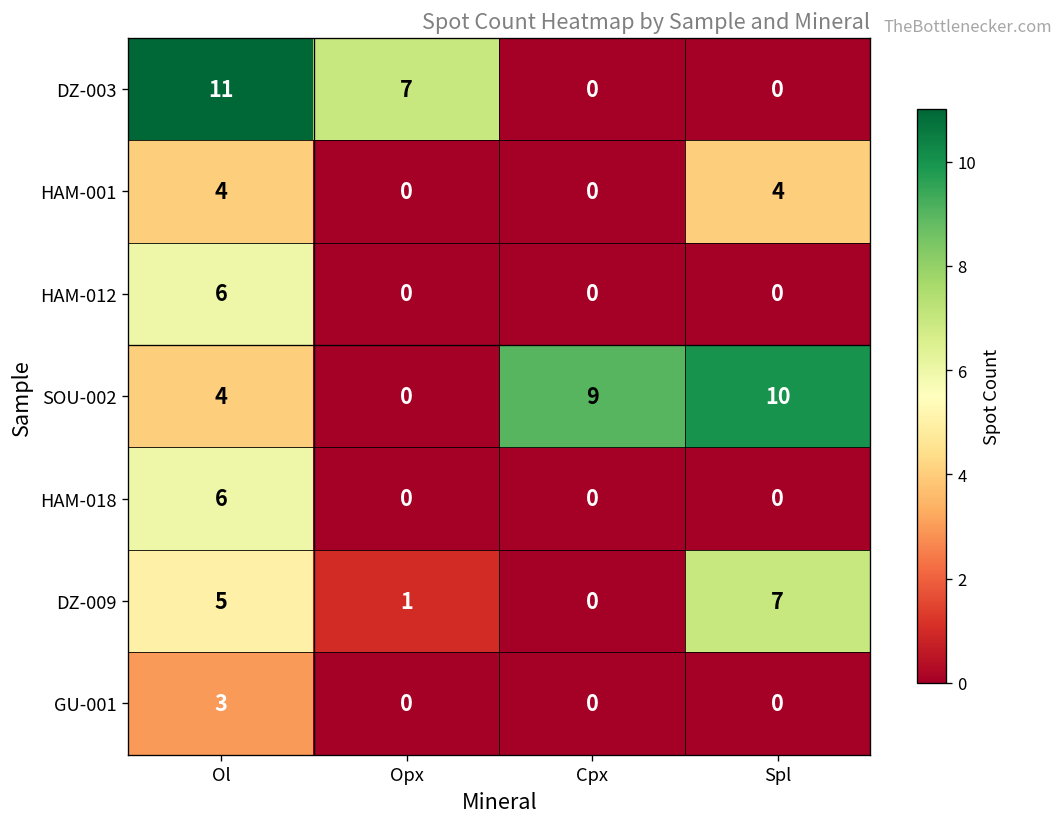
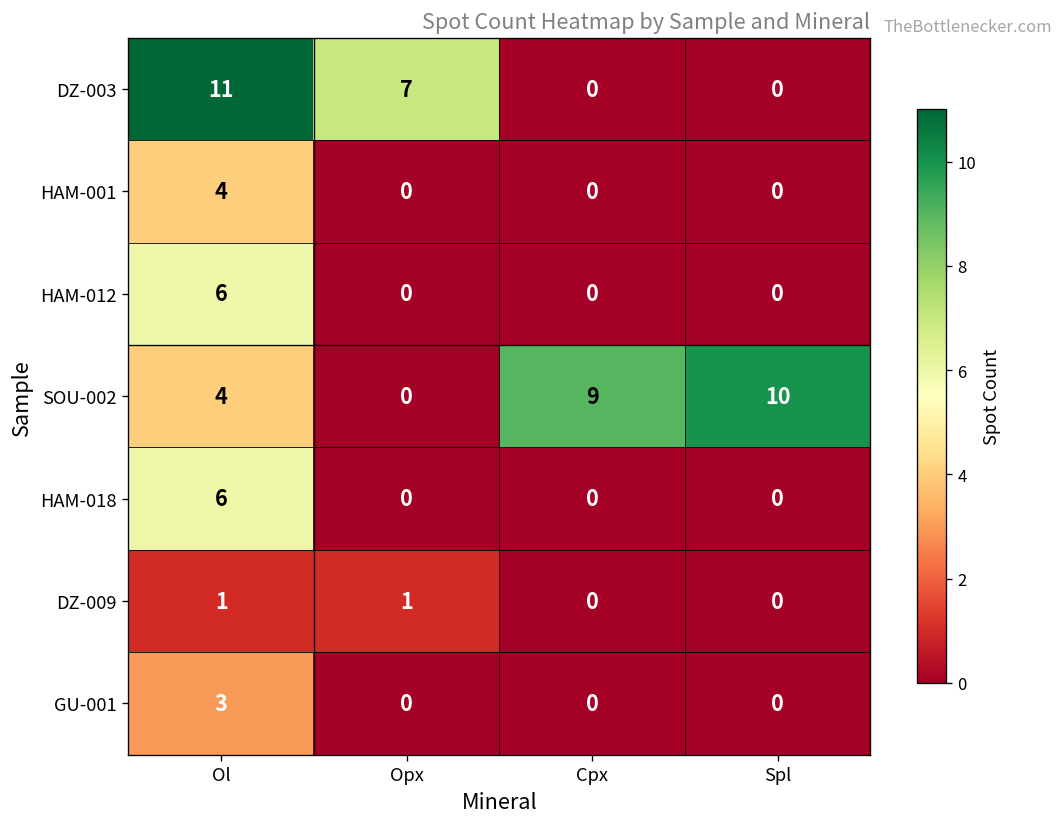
HAM-001, Spl: 4 -> 0
DZ-009, Ol: 5 -> 1
DZ-009, Spl: 7 -> 0
